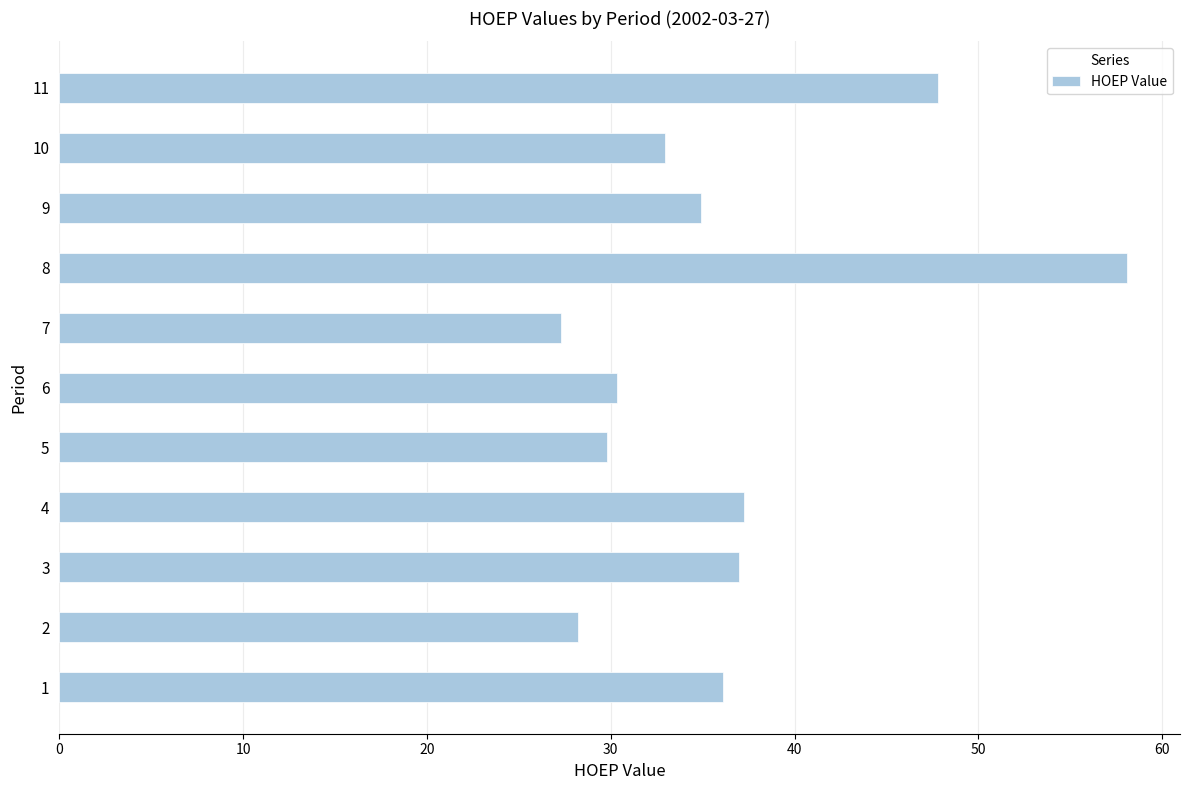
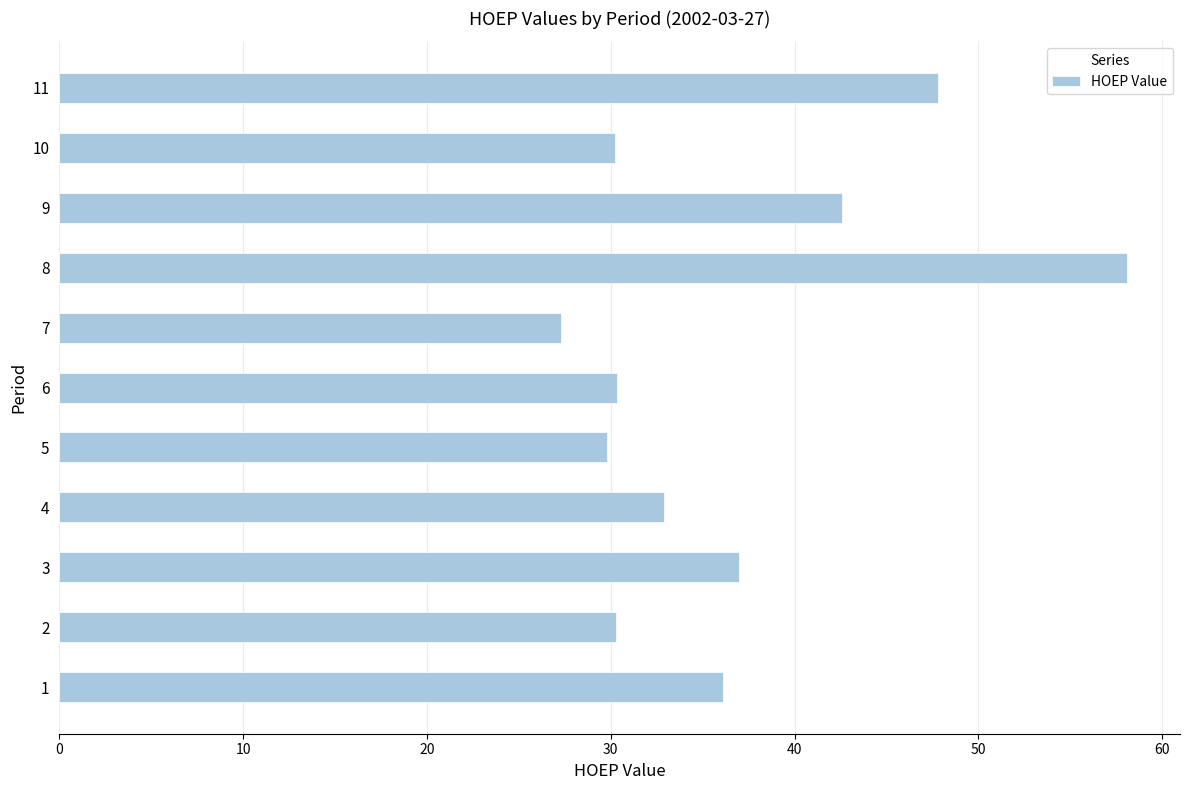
10: 33.0 -> 30.3
9: 34.9 -> 42.6
4: 37.2 -> 32.9
2: 28.2 -> 30.3
